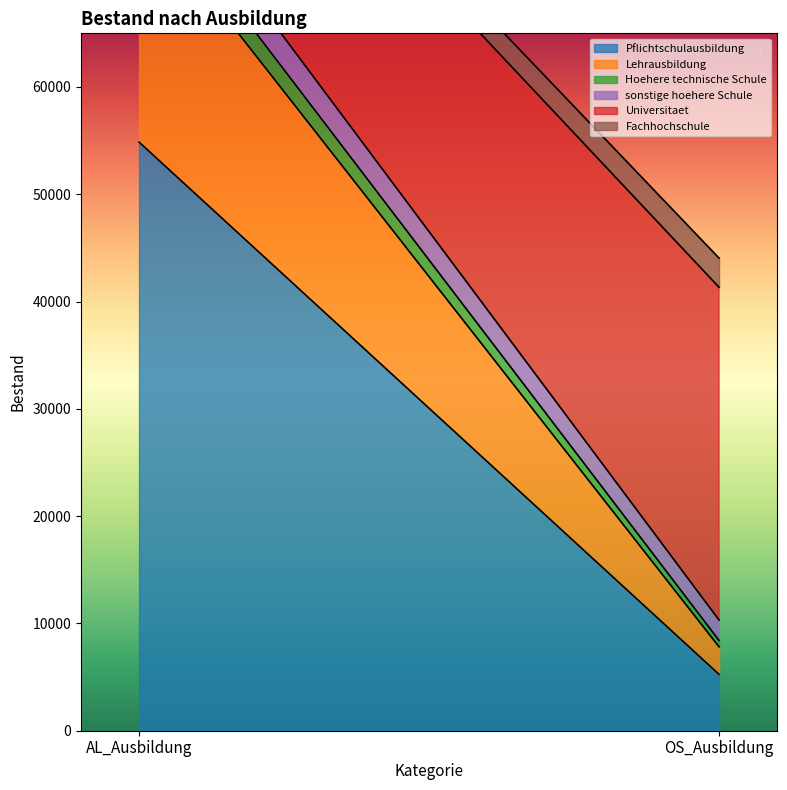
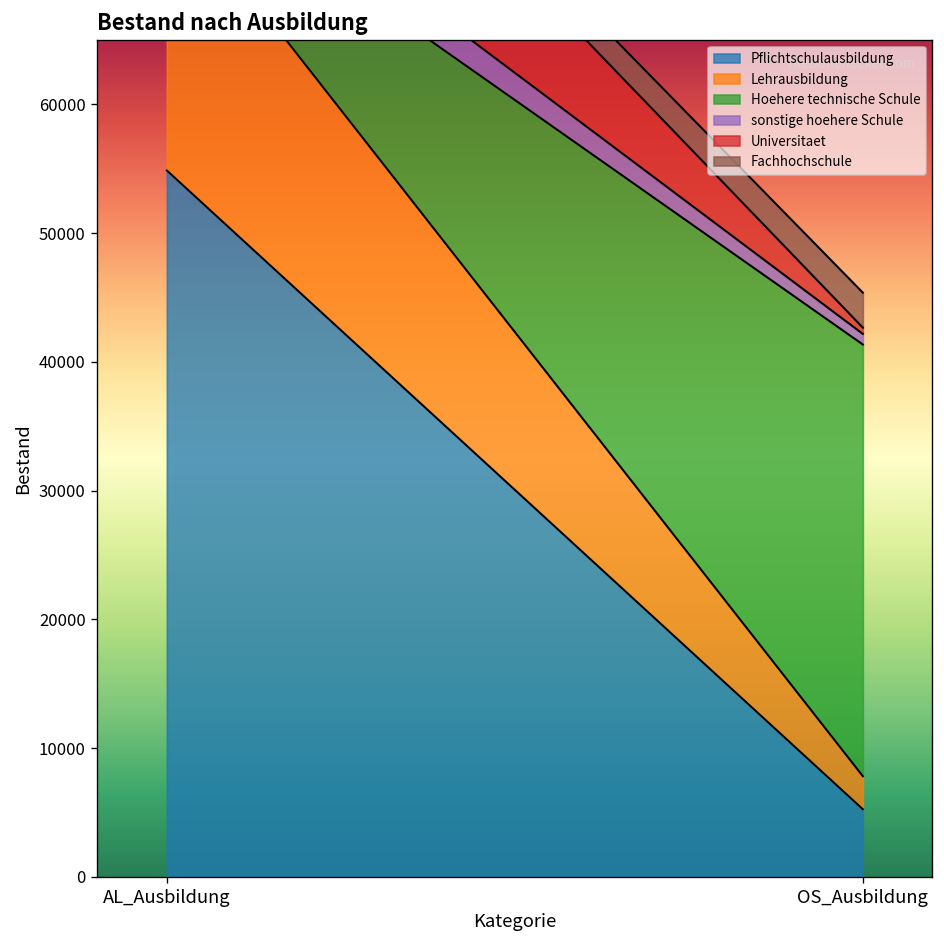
Hoehere technische Schule, OS_Ausbildung: 600 -> 33500
sonstige hoehere Schule, OS_Ausbildung: 1900 -> 800
Universitaet, OS_Ausbildung: 31000 -> 500
